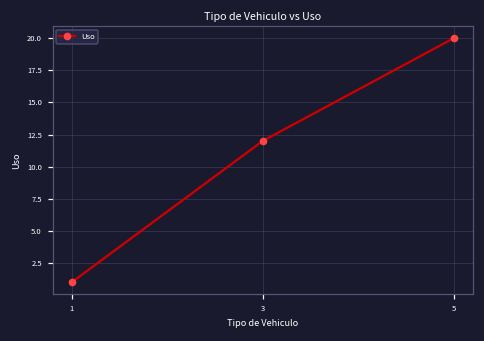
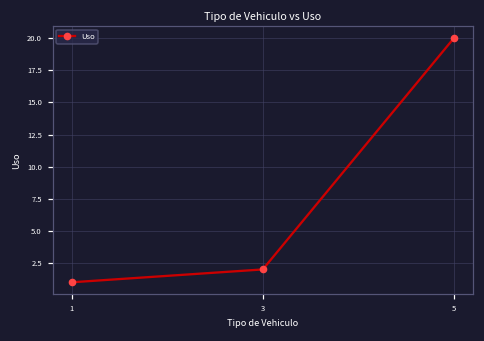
3: 12 -> 2
